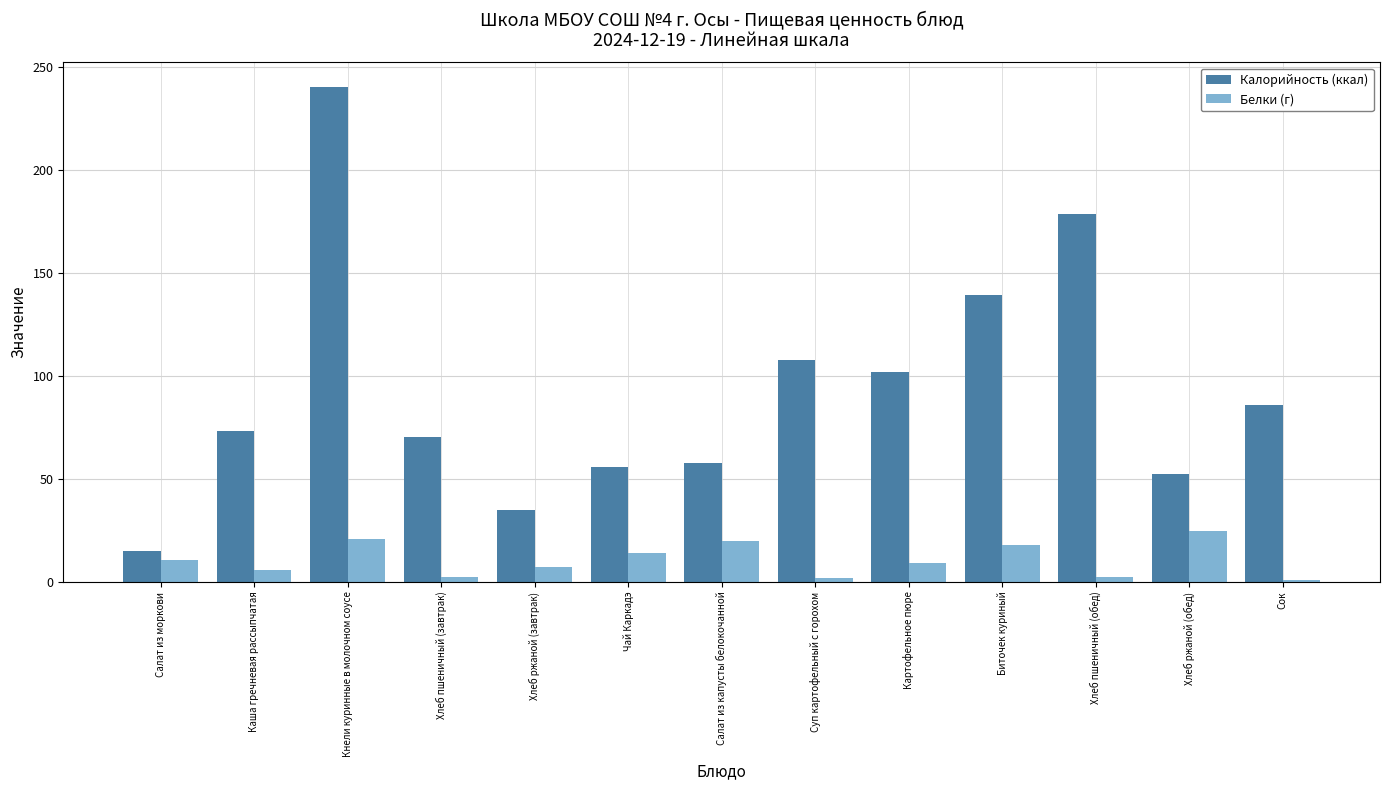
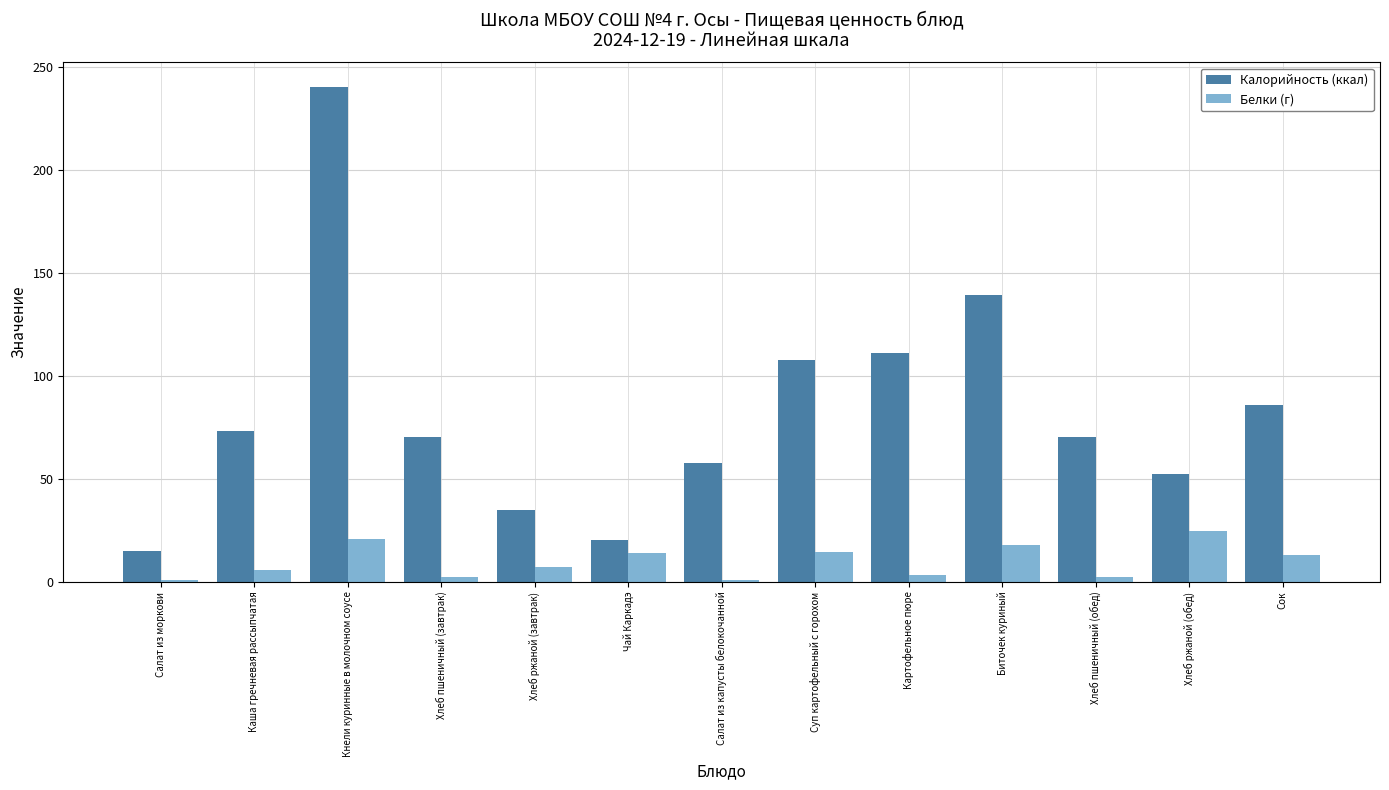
Белки (г), Салат из моркови: 11 -> 1
Калорийность (ккал), Чай Каркадэ: 56 -> 20
Белки (г), Салат из капусты белокочанной: 20 -> 1
Белки (г), Суп картофельный с горохом: 2 -> 15
Калорийность (ккал), Картофельное пюре: 102 -> 111
Белки (г), Картофельное пюре: 9 -> 3
Калорийность (ккал), Хлеб пшеничный (обед): 179 -> 71
Белки (г), Сок: 1 -> 13
